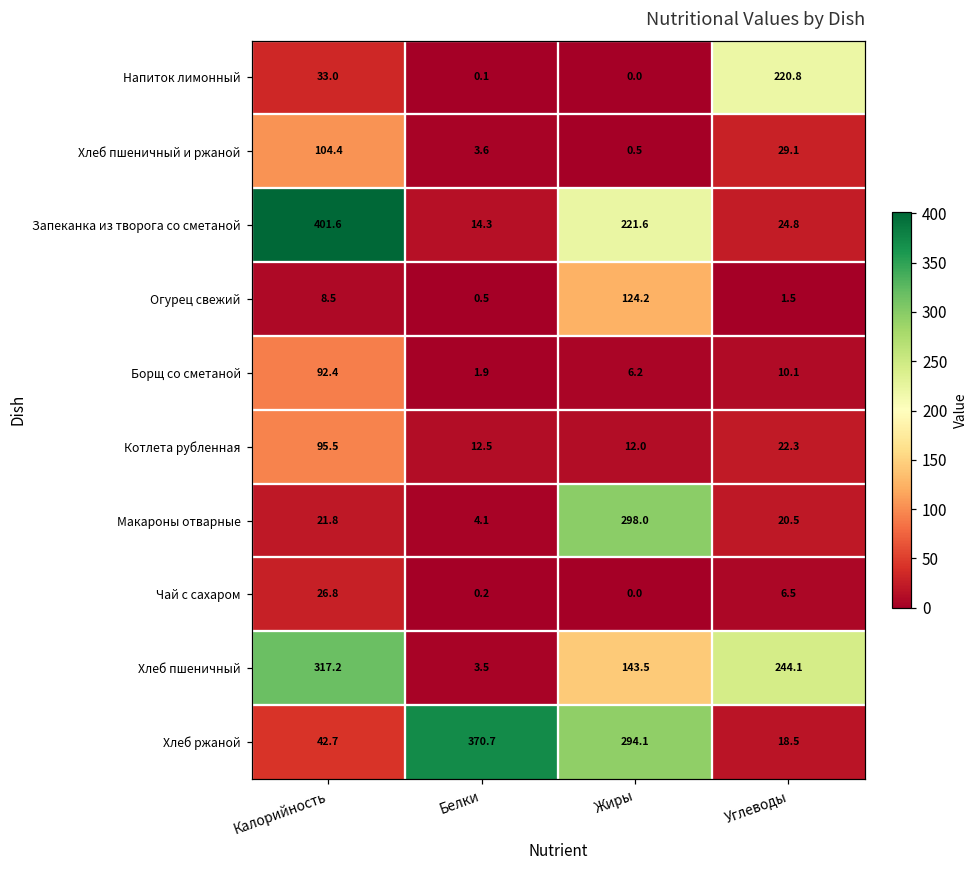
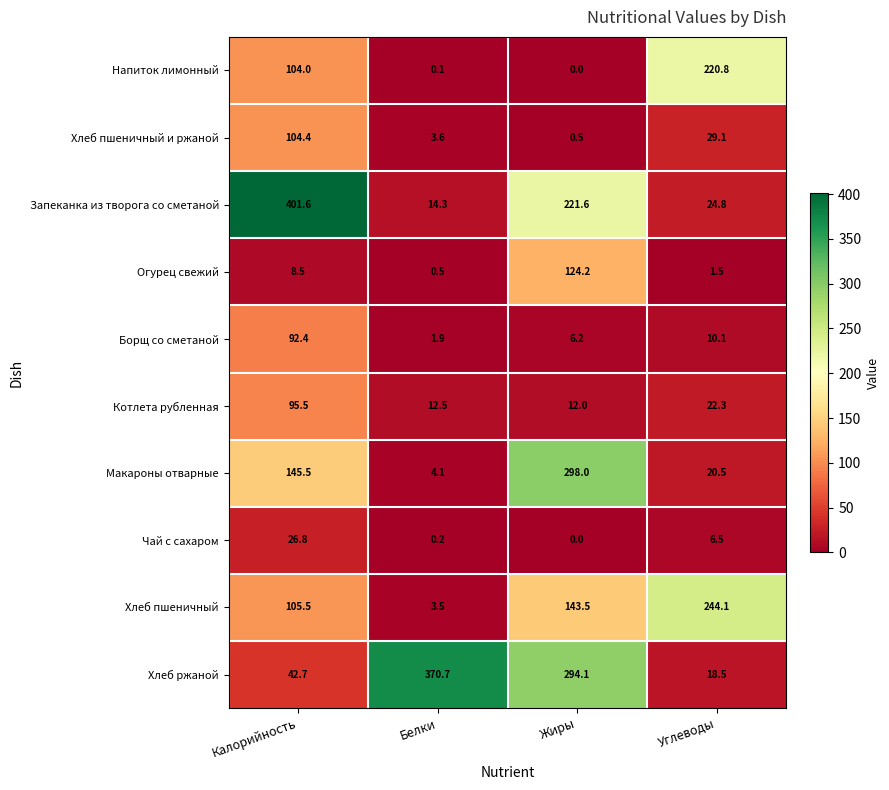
Напиток лимонный, Калорийность: 33.0 -> 104.0
Макароны отварные, Калорийность: 21.8 -> 145.5
Хлеб пшеничный, Калорийность: 317.2 -> 105.5
